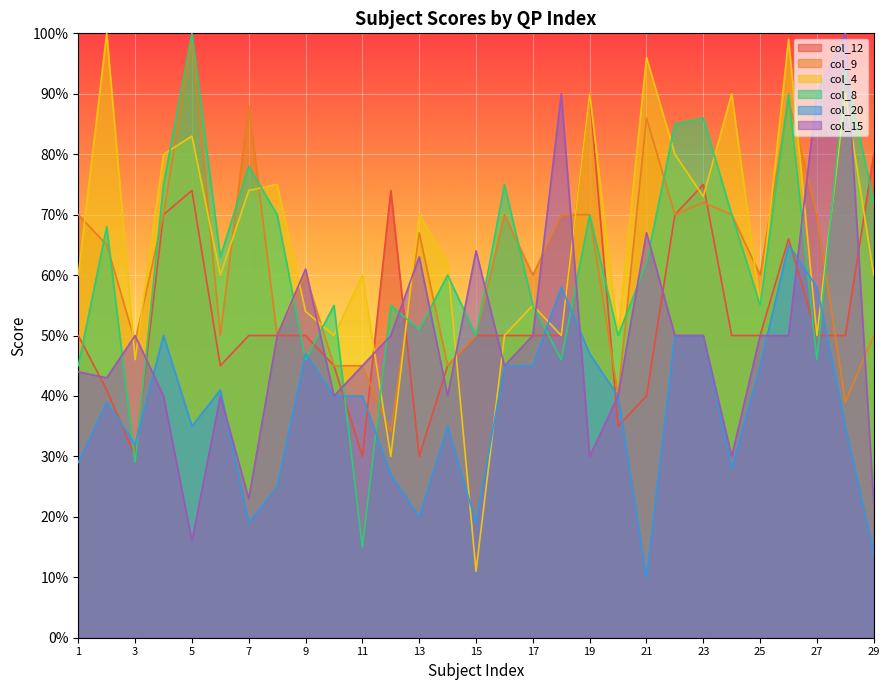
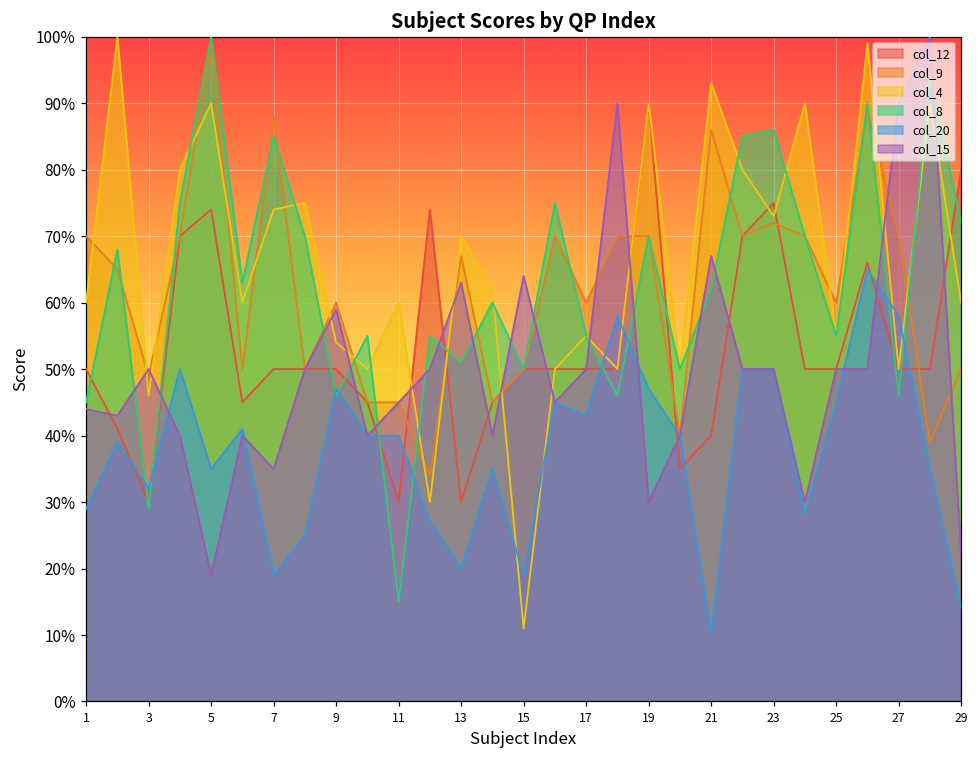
col_4, 5: 83% -> 90%
col_15, 5: 16% -> 19%
col_8, 7: 78% -> 85%
col_15, 7: 23% -> 35%
col_15, 9: 61% -> 59%
col_20, 17: 45% -> 43%
col_4, 21: 96% -> 93%
